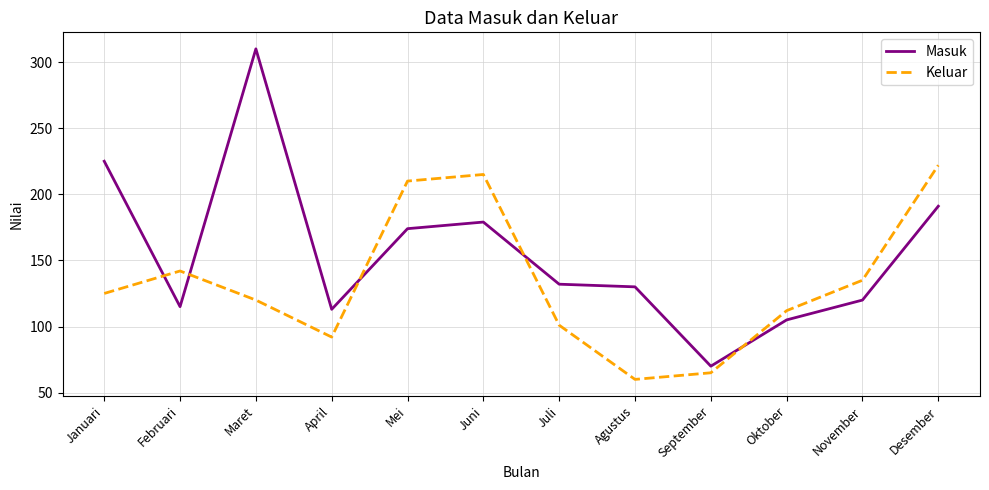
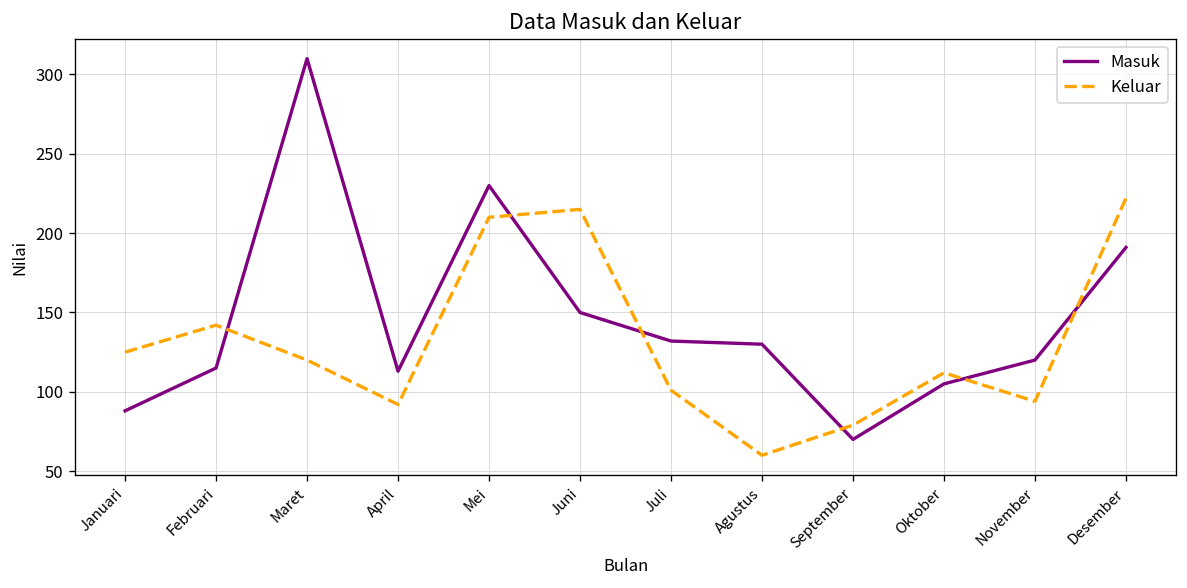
Masuk, Januari: 225 -> 88
Masuk, Mei: 174 -> 230
Masuk, Juni: 179 -> 150
Keluar, September: 65 -> 79
Keluar, November: 135 -> 94
